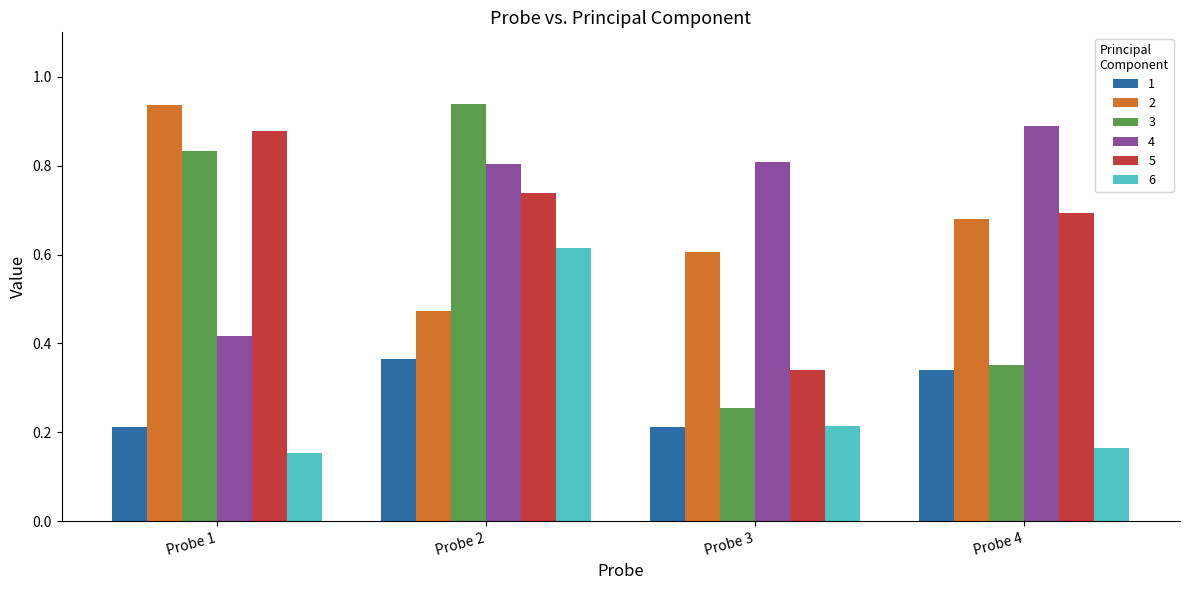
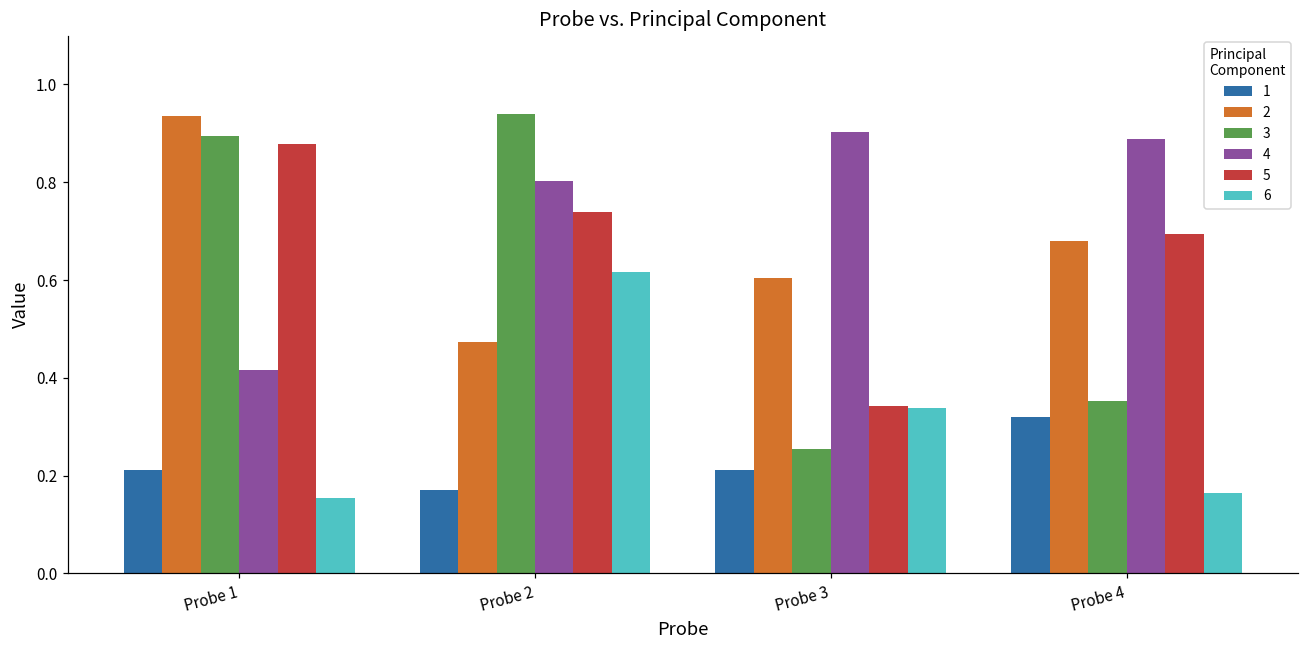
3, Probe 1: 0.83 -> 0.89
1, Probe 2: 0.37 -> 0.17
4, Probe 3: 0.81 -> 0.90
6, Probe 3: 0.21 -> 0.34
1, Probe 4: 0.34 -> 0.32
